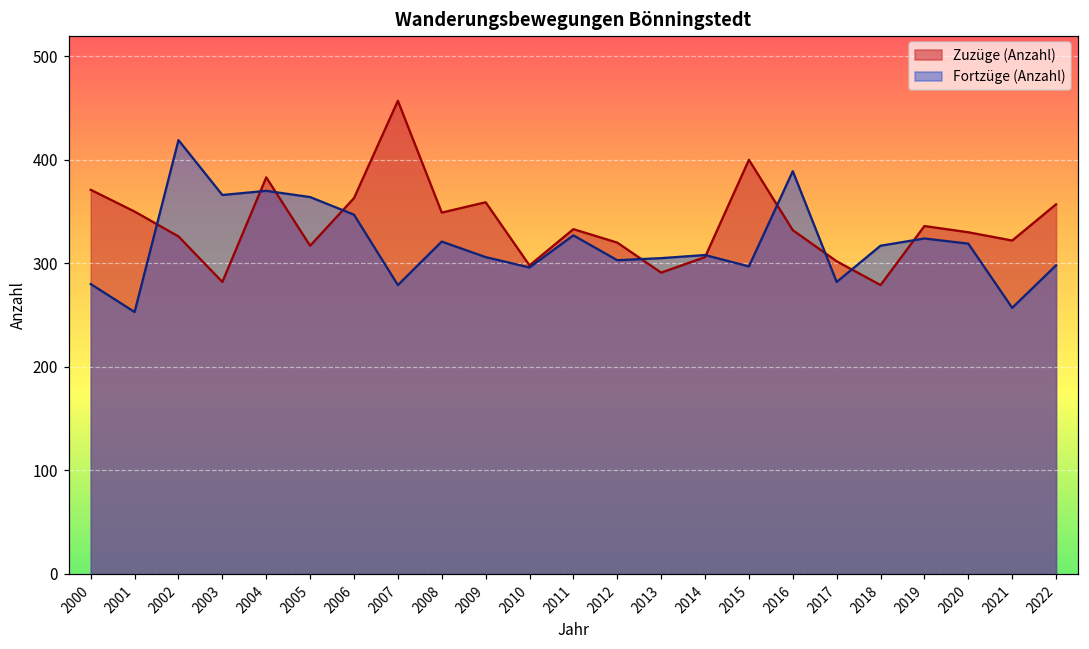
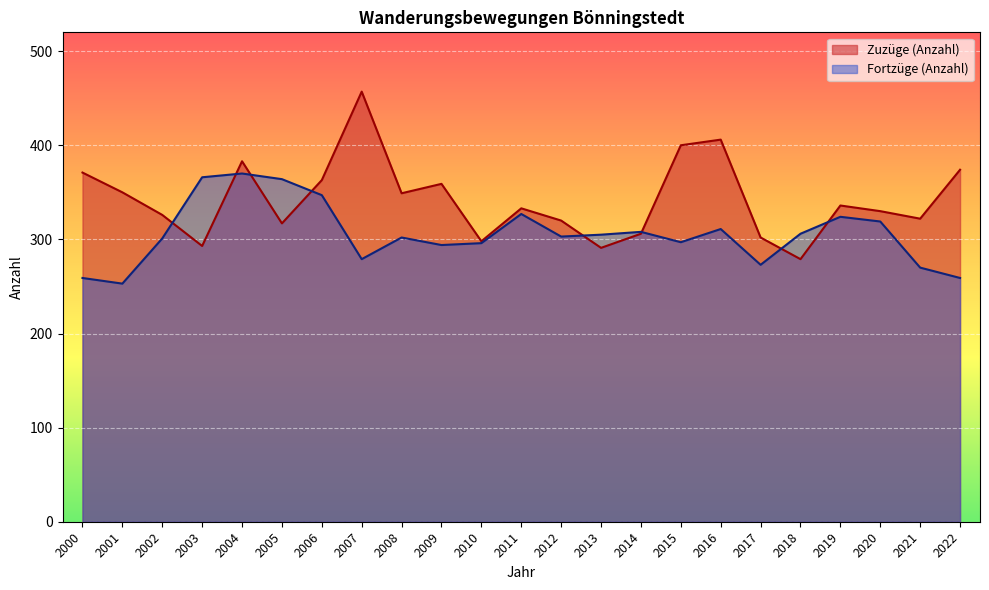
Fortzüge (Anzahl), 2000: 280 -> 260
Fortzüge (Anzahl), 2002: 420 -> 300
Zuzüge (Anzahl), 2003: 280 -> 290
Fortzüge (Anzahl), 2008: 320 -> 300
Fortzüge (Anzahl), 2009: 310 -> 290
Zuzüge (Anzahl), 2016: 330 -> 410
Fortzüge (Anzahl), 2016: 390 -> 310
Fortzüge (Anzahl), 2017: 280 -> 270
Fortzüge (Anzahl), 2018: 320 -> 310
Fortzüge (Anzahl), 2021: 260 -> 270
Zuzüge (Anzahl), 2022: 360 -> 370
Fortzüge (Anzahl), 2022: 300 -> 260
